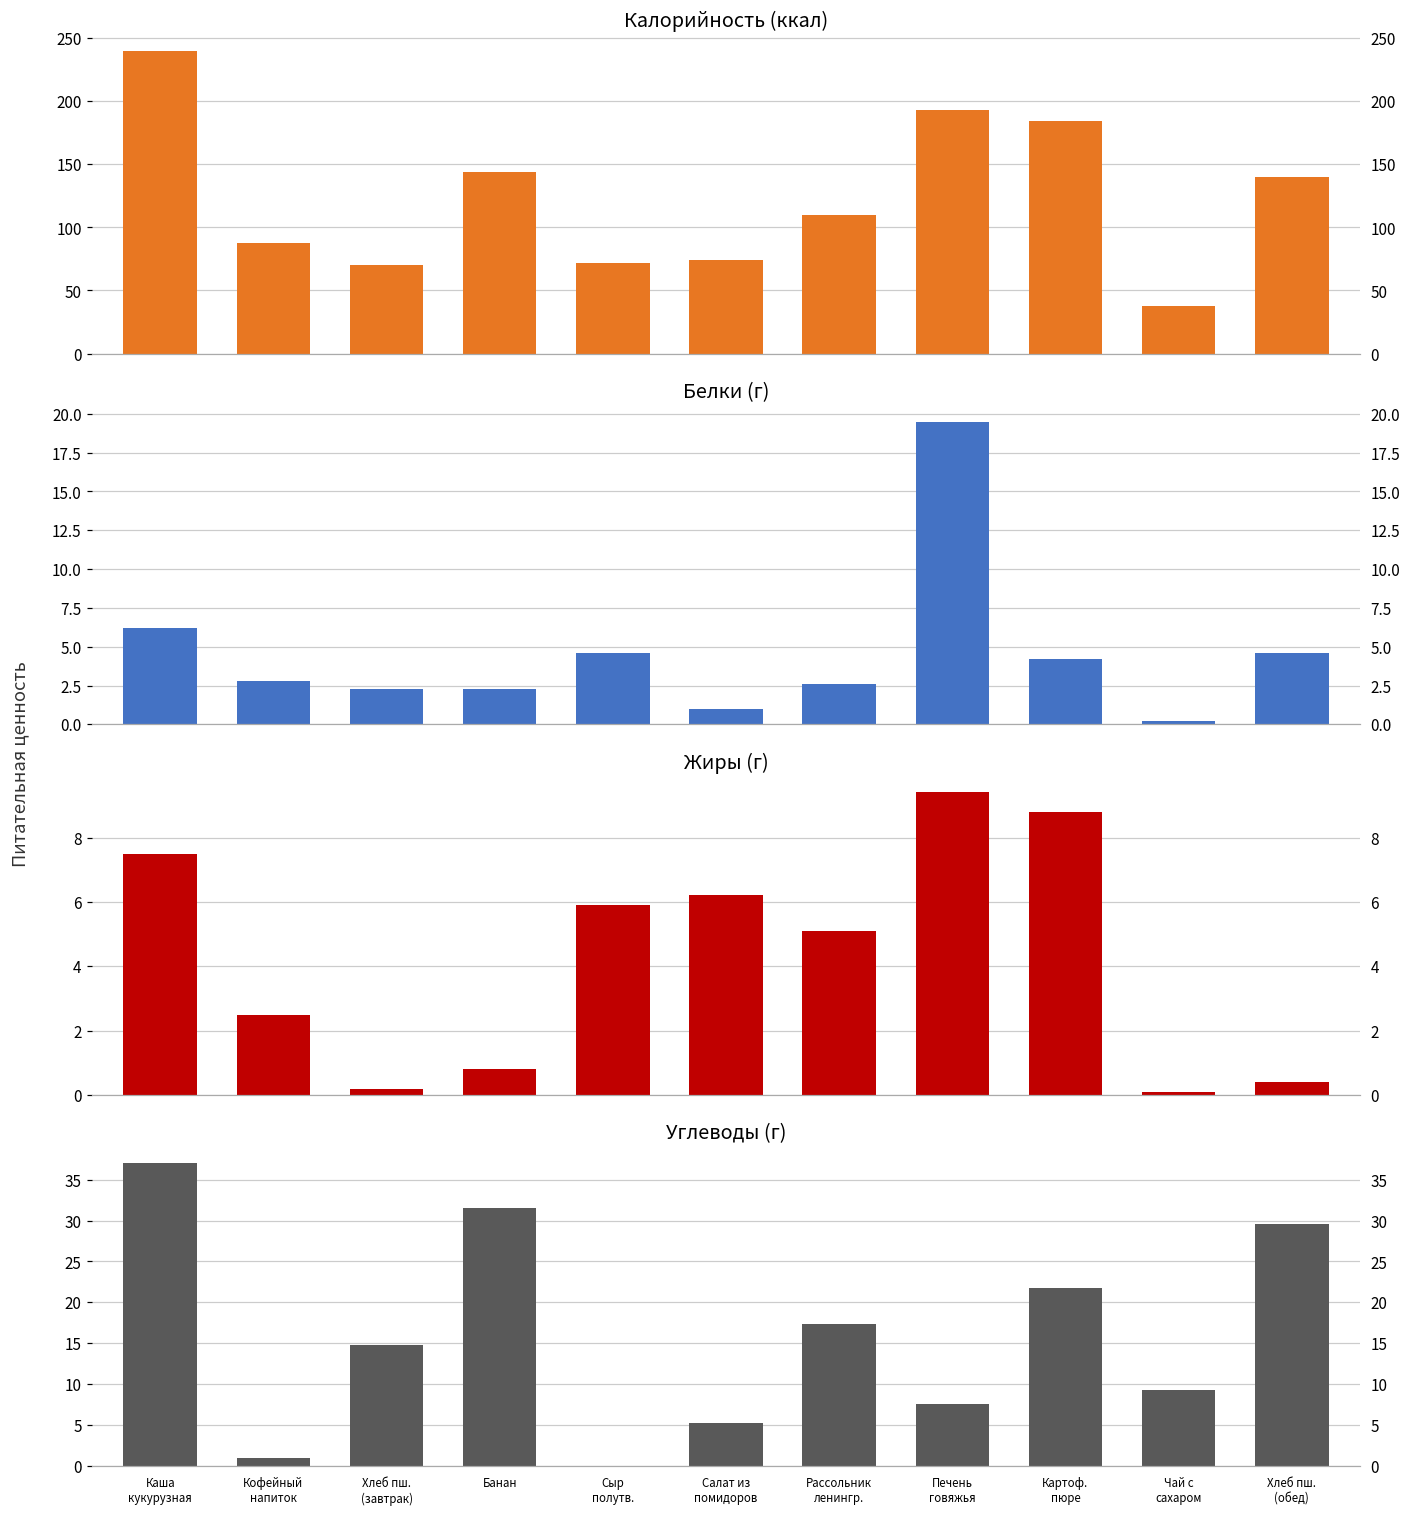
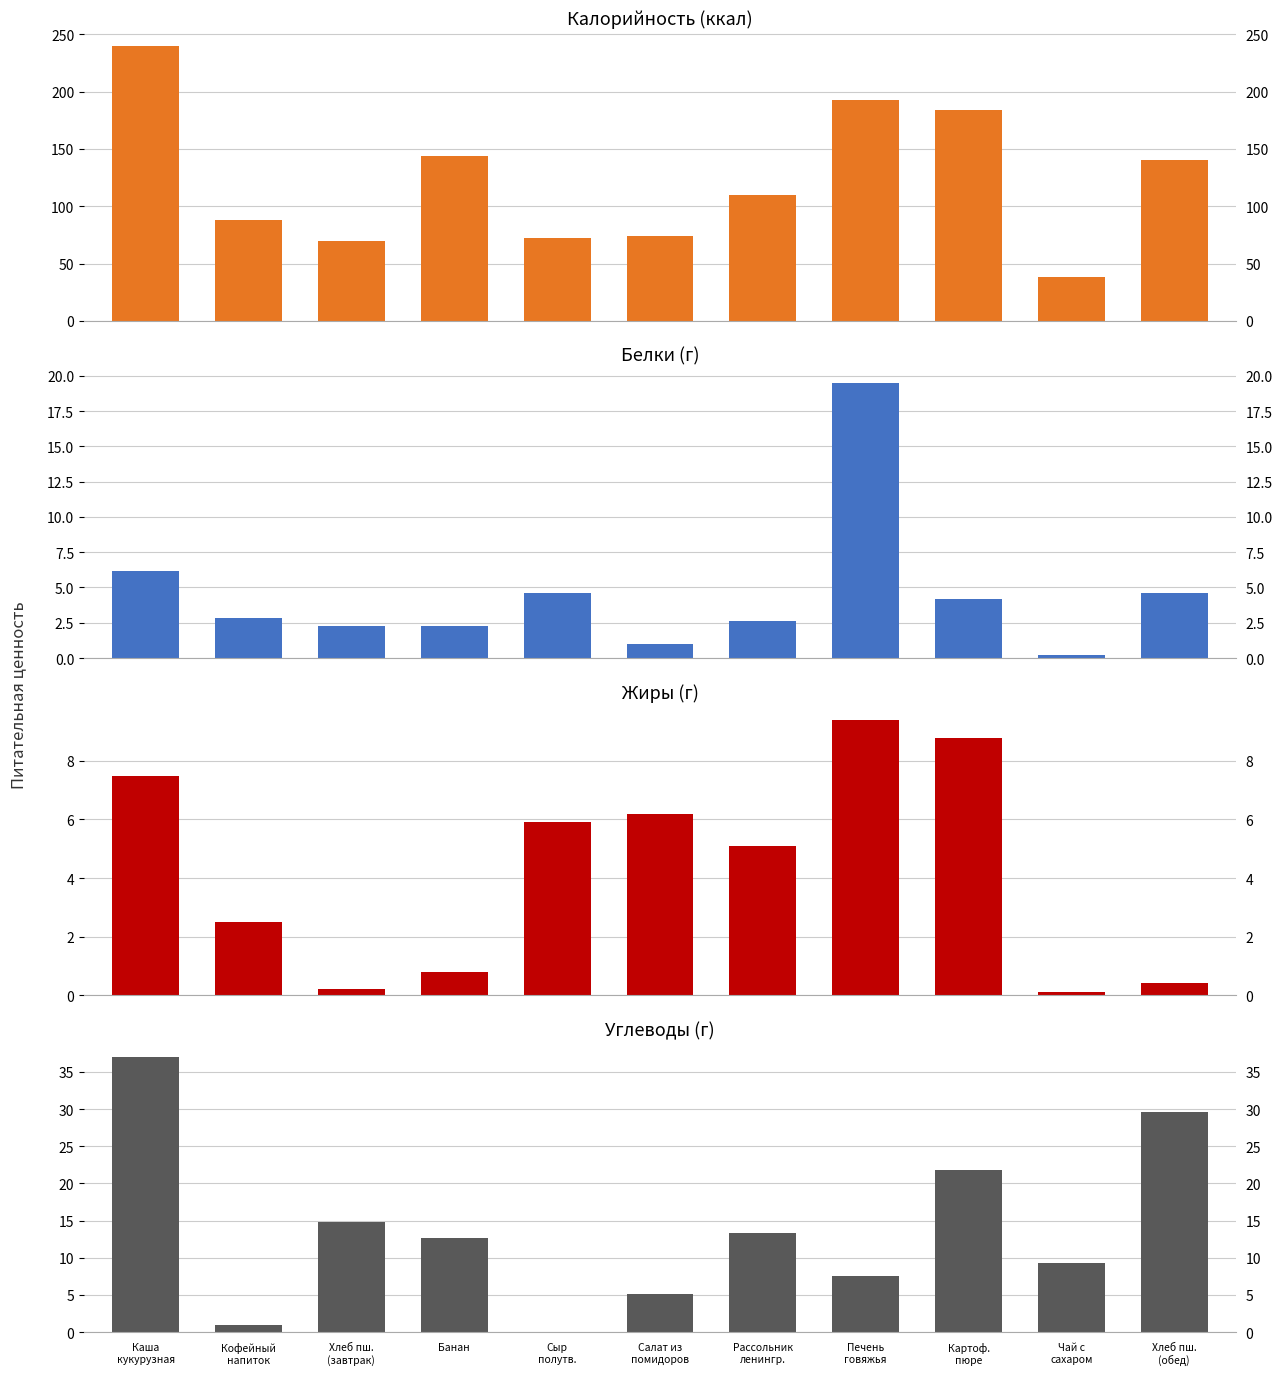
Углеводы (г), Банан: 32 -> 13
Углеводы (г), Рассольник ленингр.: 17 -> 13
